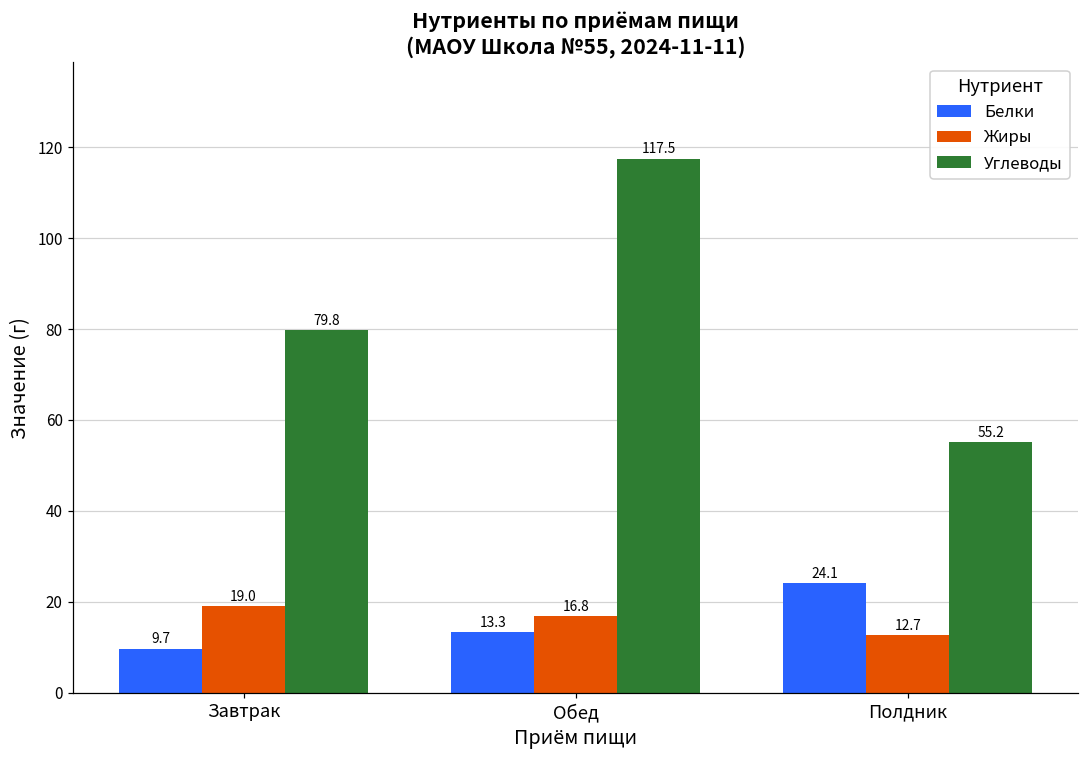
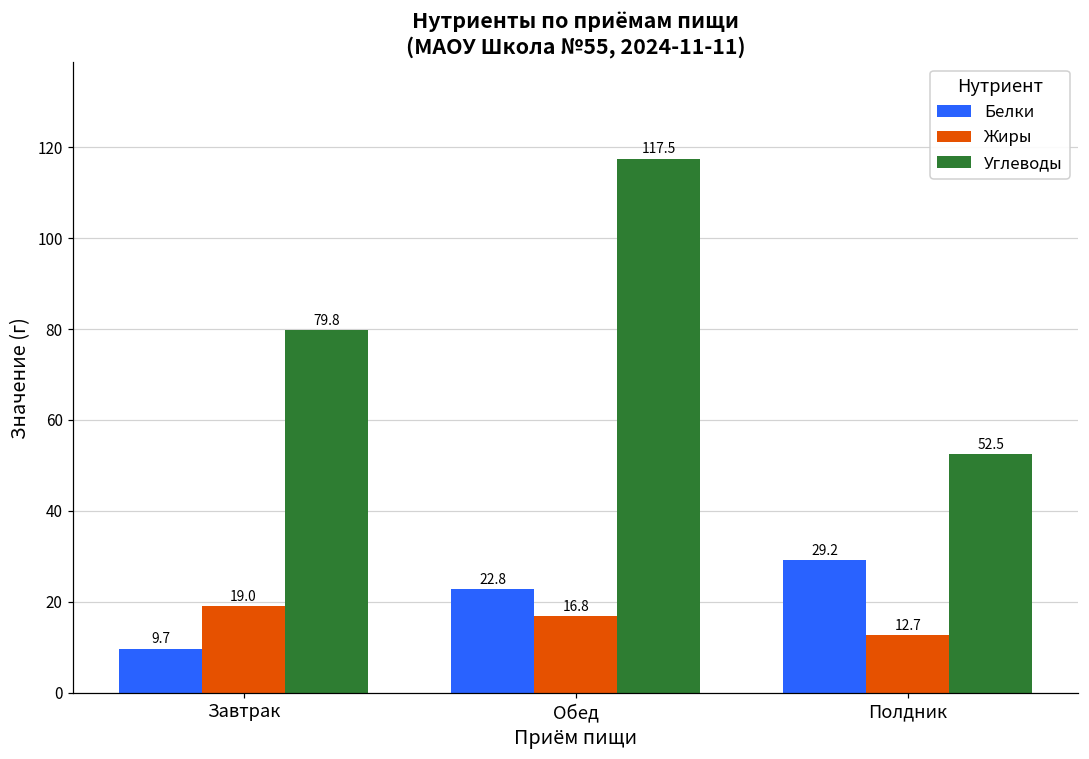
Белки, Обед: 13.3 -> 22.8
Белки, Полдник: 24.1 -> 29.2
Углеводы, Полдник: 55.2 -> 52.5
